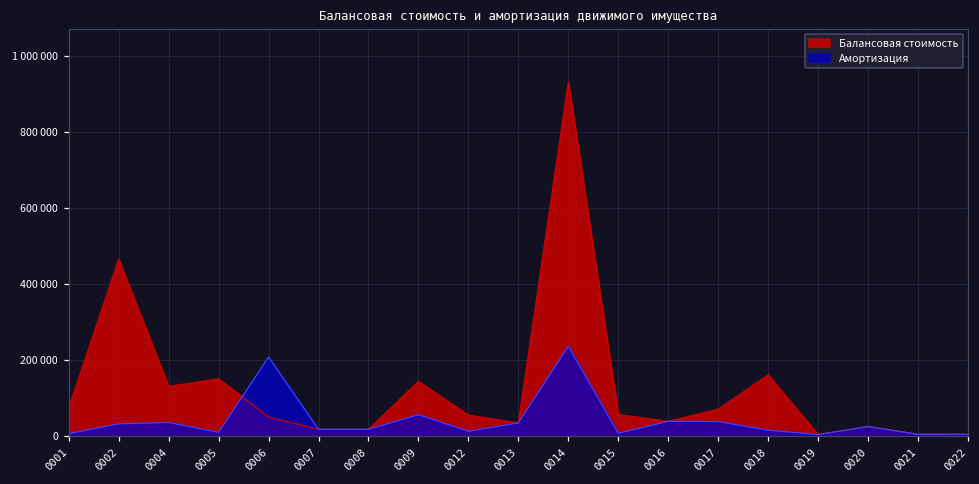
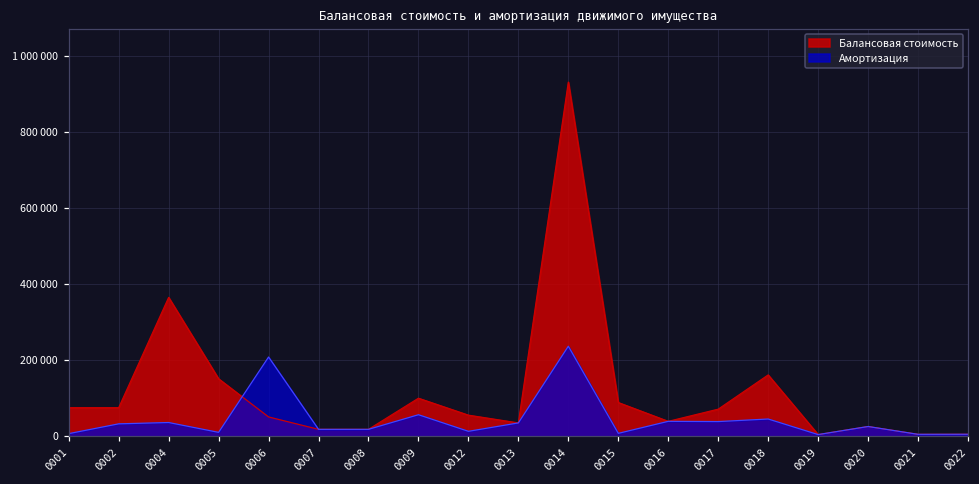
Балансовая стоимость, 0002: 460000 -> 80000
Балансовая стоимость, 0004: 130000 -> 360000
Балансовая стоимость, 0009: 140000 -> 100000
Балансовая стоимость, 0015: 60000 -> 90000
Амортизация, 0018: 20000 -> 50000
